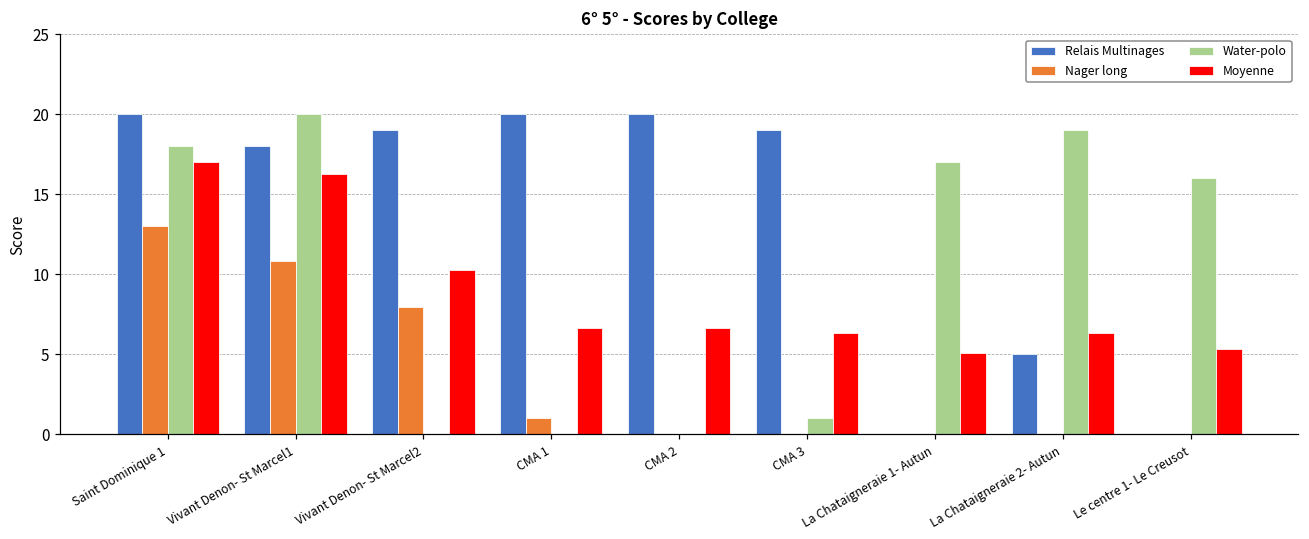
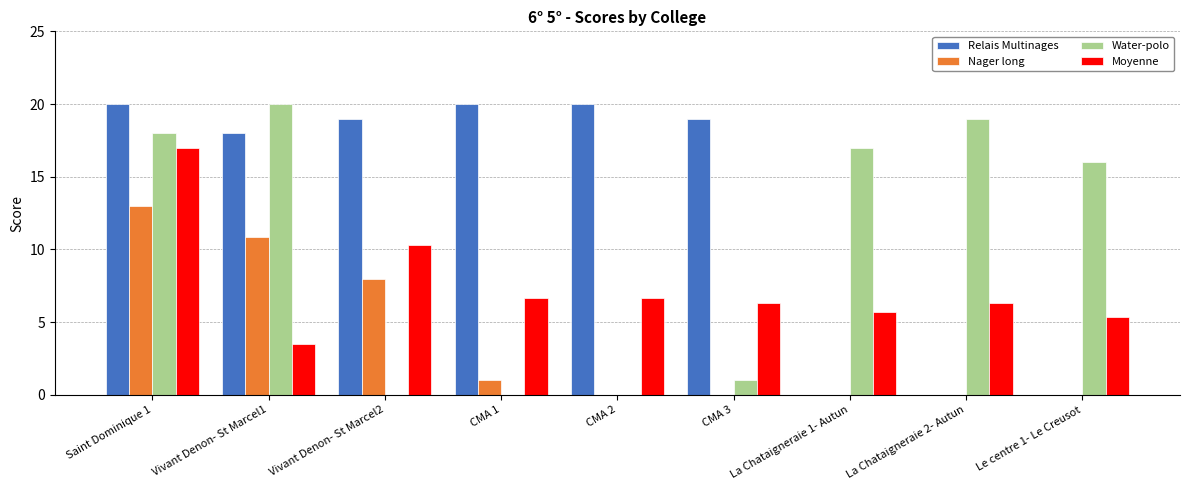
Moyenne, Vivant Denon- St Marcel1: 16.3 -> 3.5
Moyenne, La Chataigneraie 1- Autun: 5.1 -> 5.7
Relais Multinages, La Chataigneraie 2- Autun: 5 -> 0
